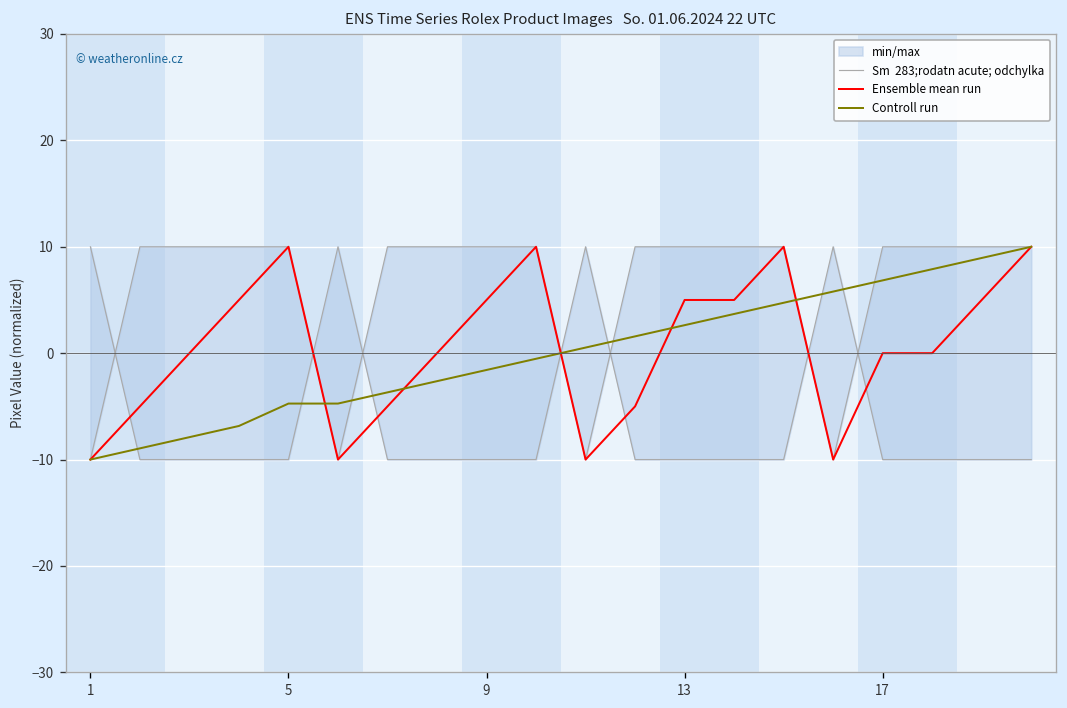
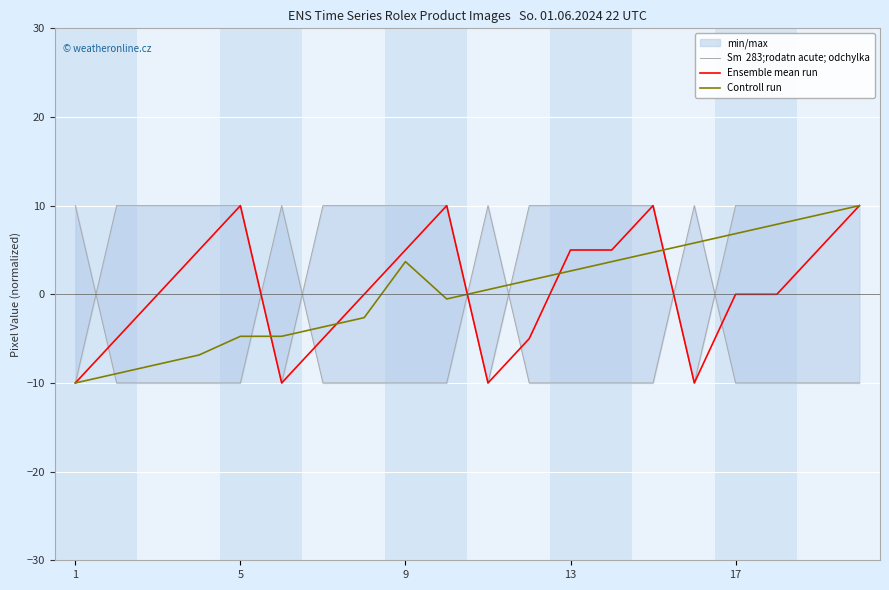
Controll run, 9: -2 -> 4
